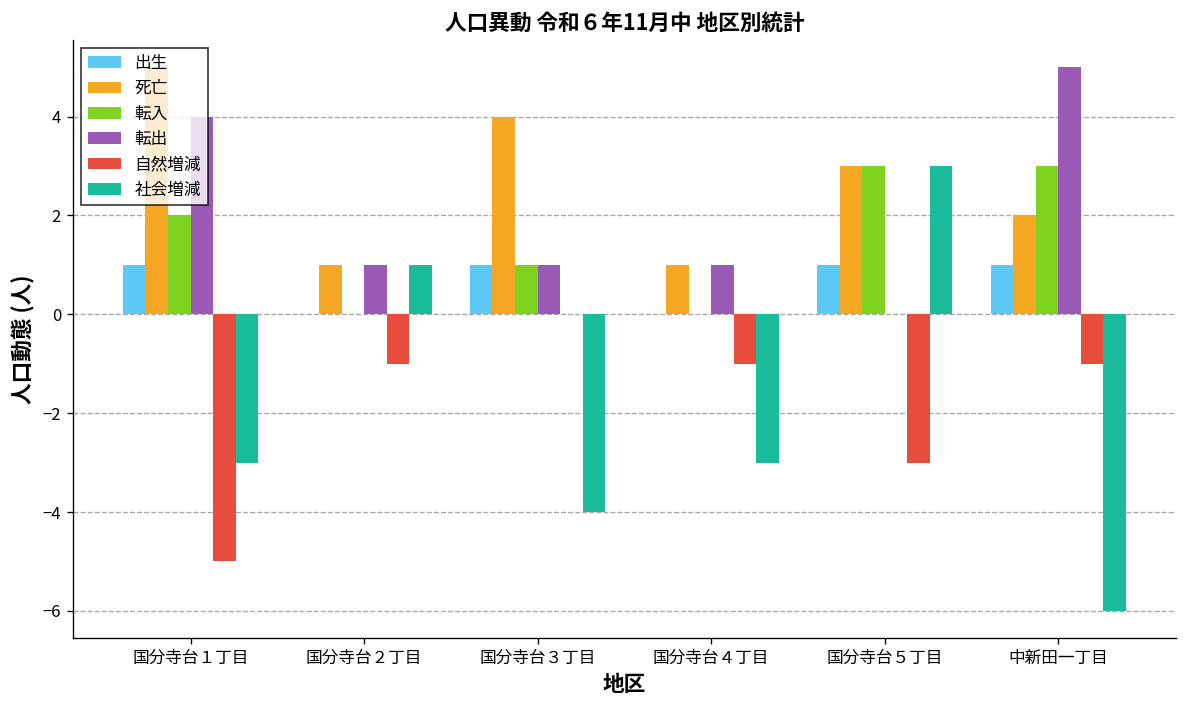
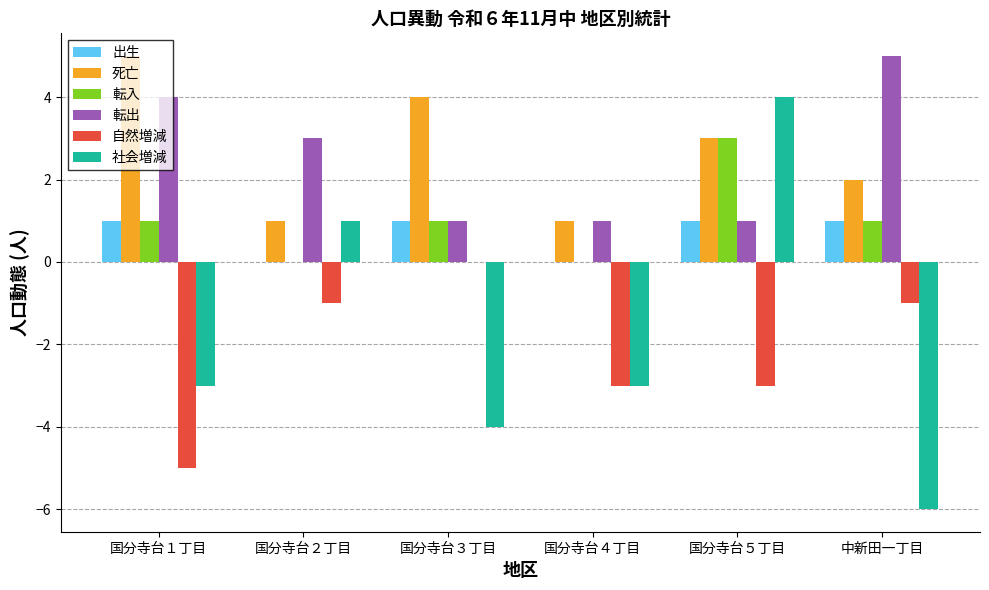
転入, 国分寺台１丁目: 2 -> 1
転出, 国分寺台２丁目: 1 -> 3
自然増減, 国分寺台４丁目: -1 -> -3
転出, 国分寺台５丁目: 0 -> 1
社会増減, 国分寺台５丁目: 3 -> 4
転入, 中新田一丁目: 3 -> 1
